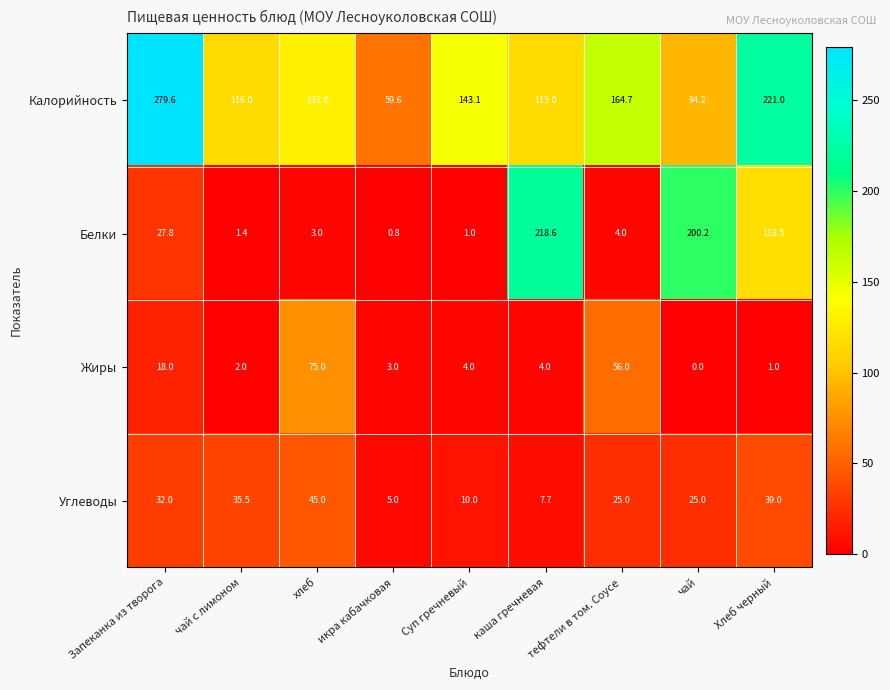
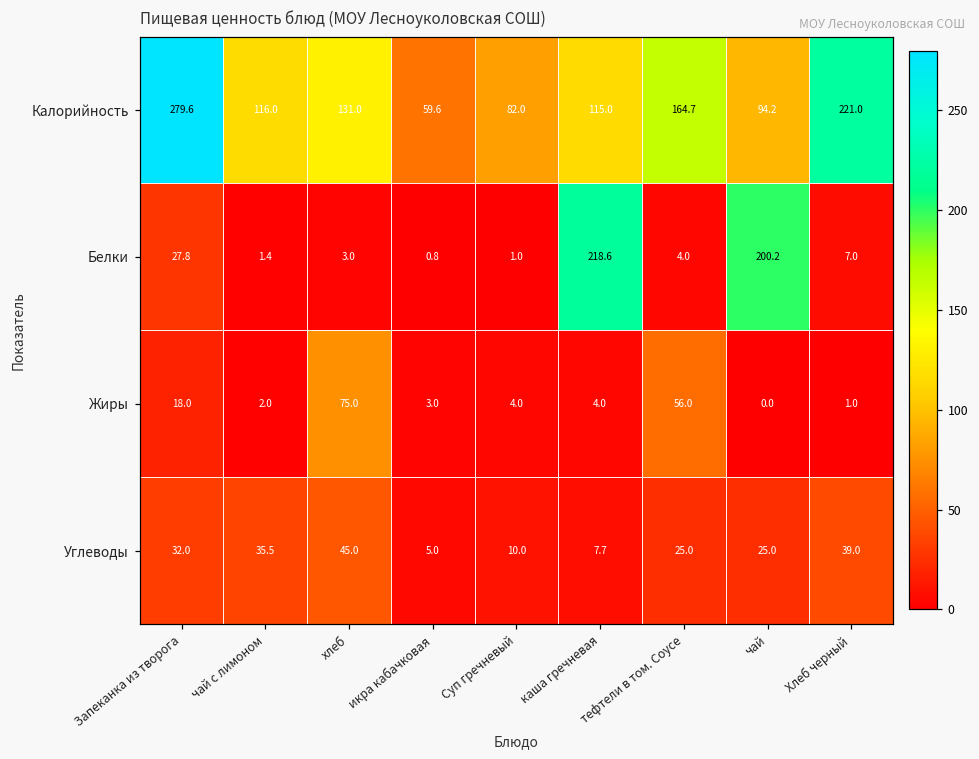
Калорийность, Суп гречневый: 143.1 -> 82.0
Белки, Хлеб черный: 118.5 -> 7.0
